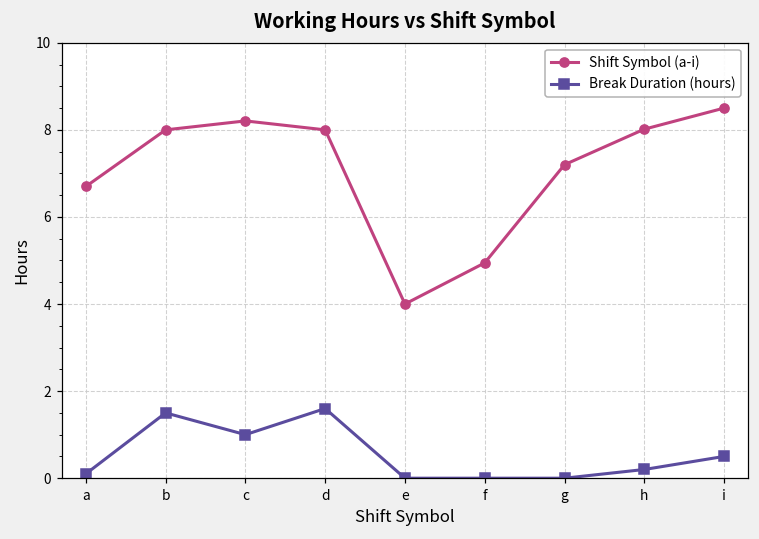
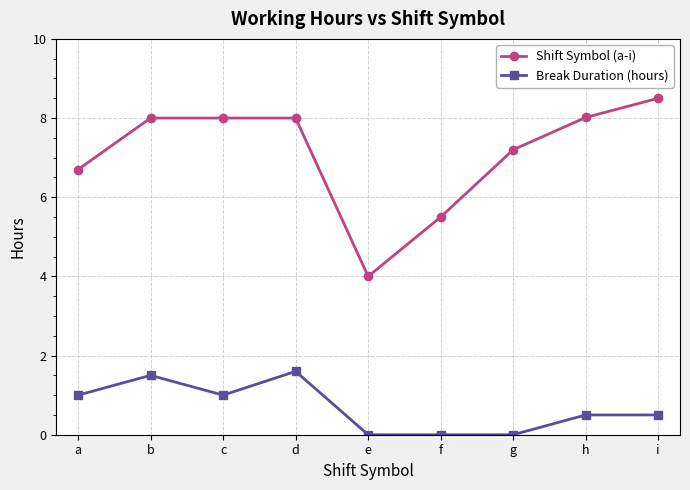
Break Duration (hours), a: 0.1 -> 1.0
Shift Symbol (a-i), c: 8.2 -> 8.0
Shift Symbol (a-i), f: 4.9 -> 5.5
Break Duration (hours), h: 0.2 -> 0.5
